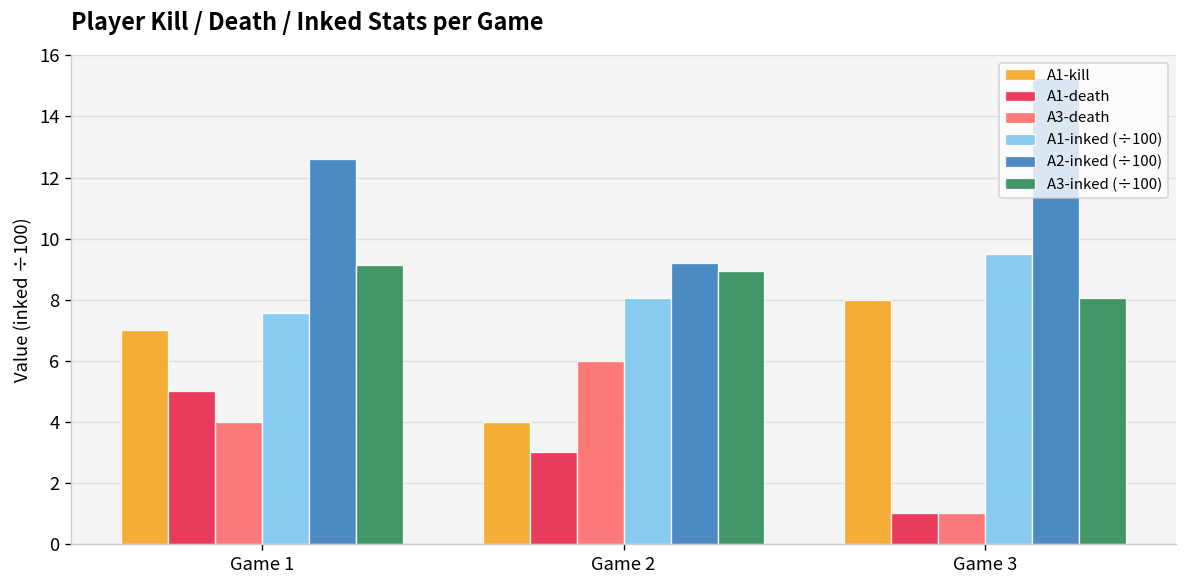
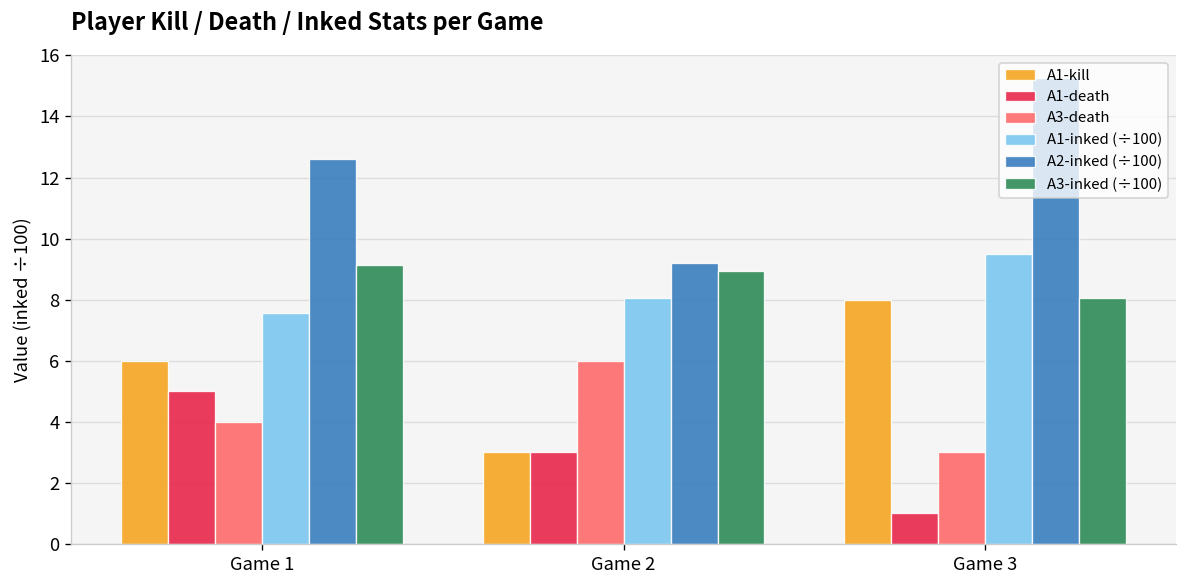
A1-kill, Game 1: 7 -> 6
A1-kill, Game 2: 4 -> 3
A3-death, Game 3: 1 -> 3
